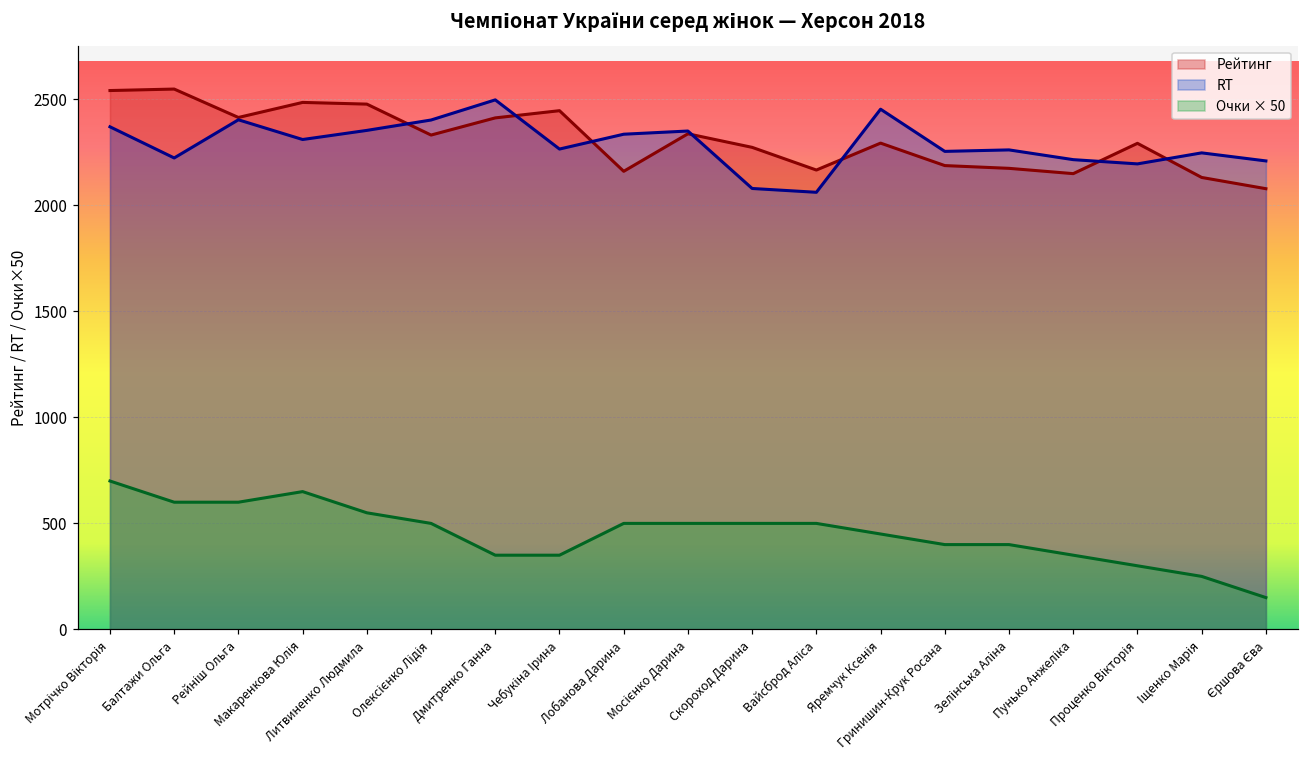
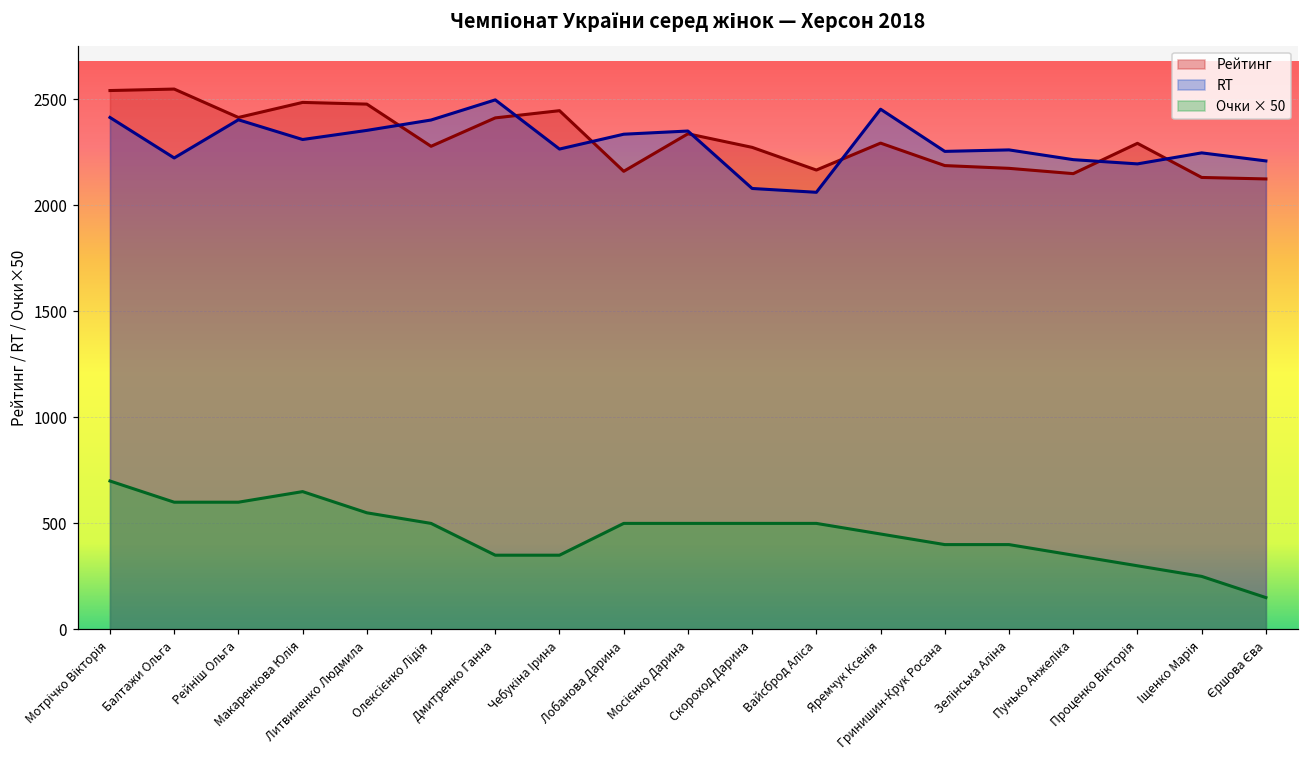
RT, Мотрічко Вікторія: 2370 -> 2420
Рейтинг, Олексієнко Лідія: 2330 -> 2280
Рейтинг, Єршова Єва: 2080 -> 2130
